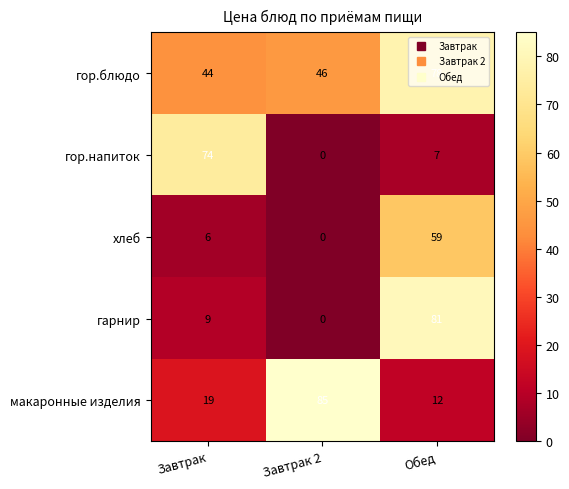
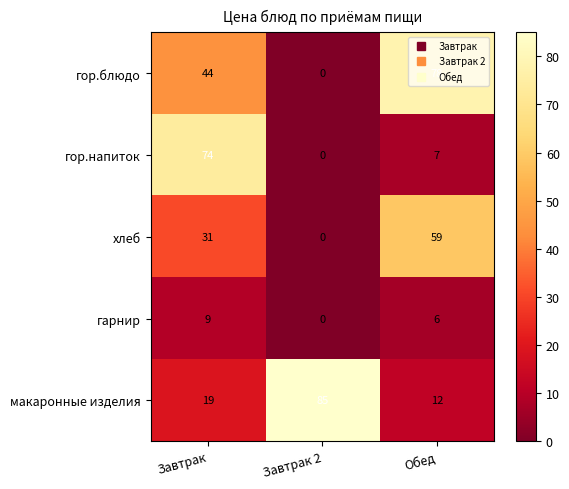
гор.блюдо, Завтрак 2: 46 -> 0
хлеб, Завтрак: 6 -> 31
гарнир, Обед: 81 -> 6
